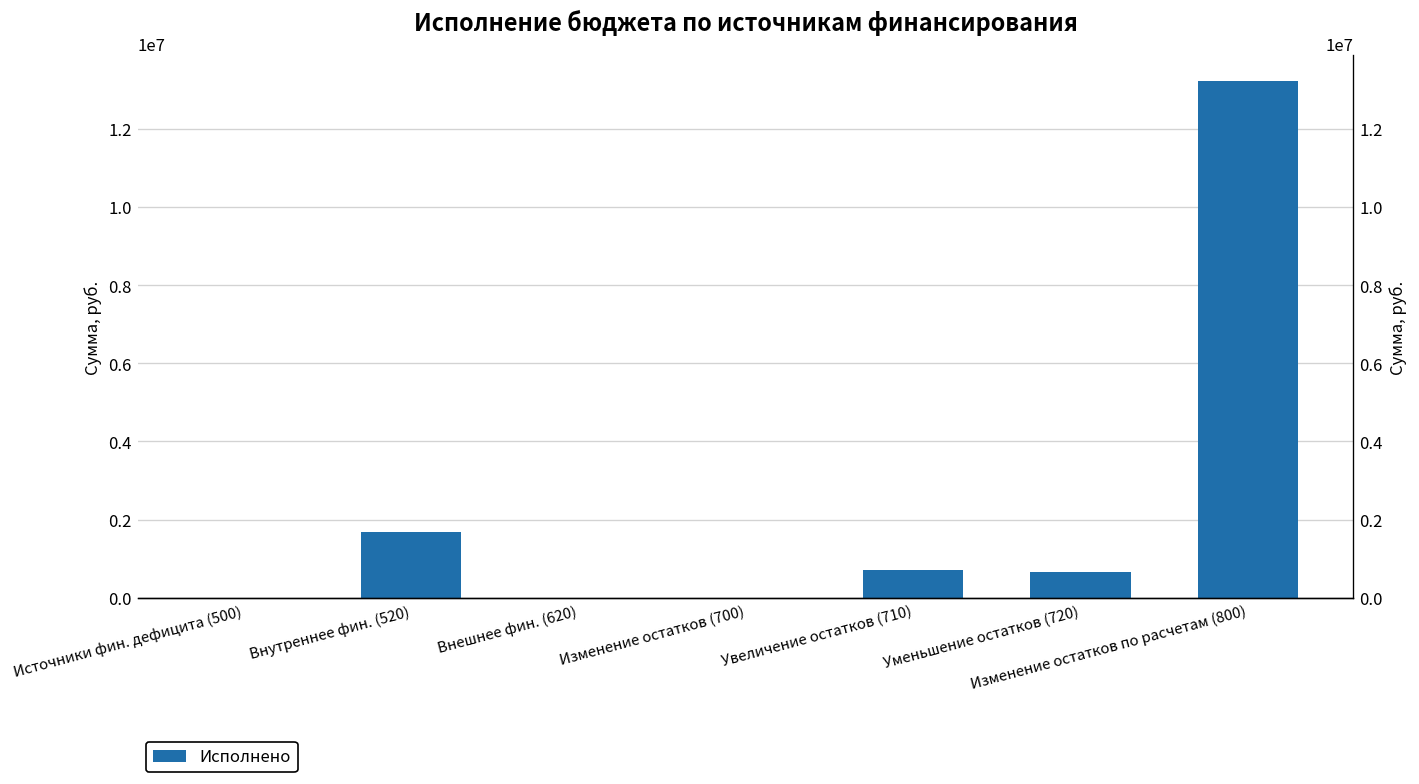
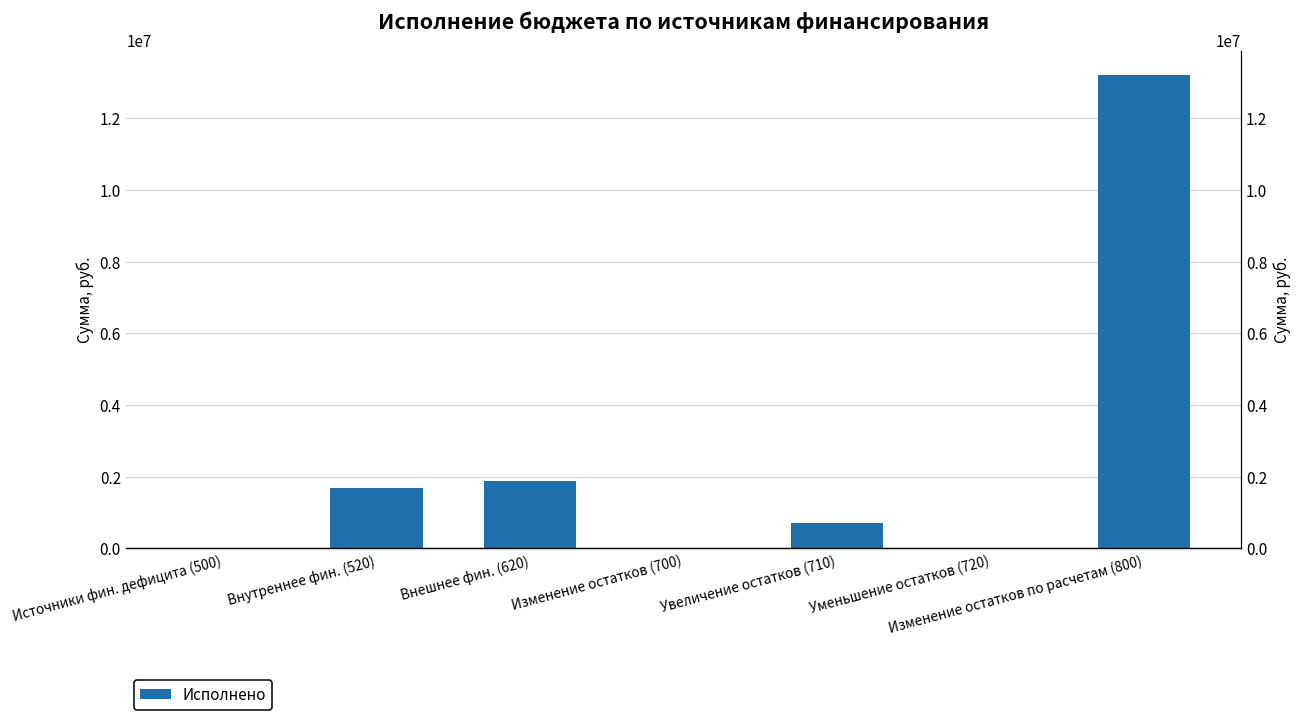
Внешнее фин. (620): 0 -> 1900000
Уменьшение остатков (720): 700000 -> 0
